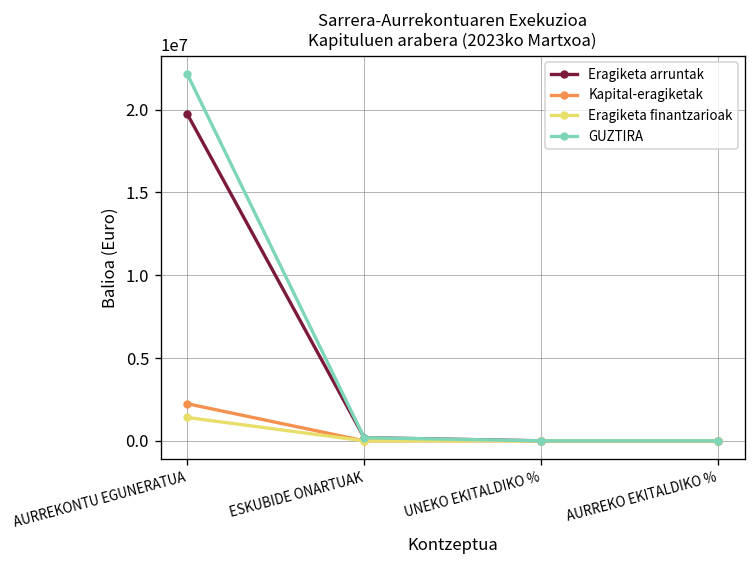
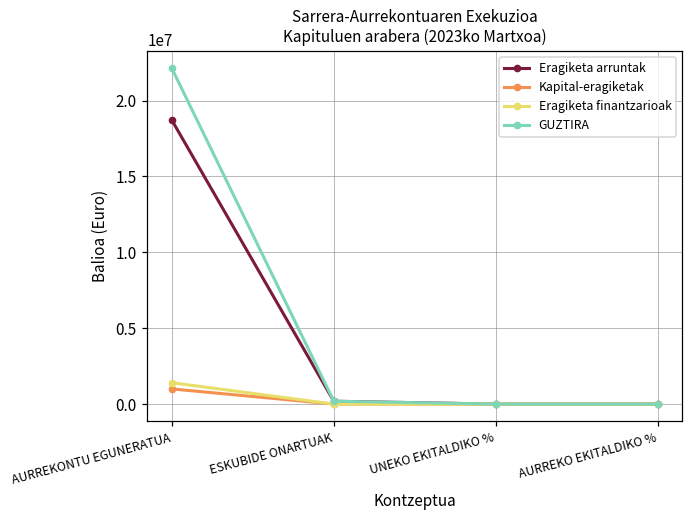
Eragiketa arruntak, AURREKONTU EGUNERATUA: 19700000 -> 18700000
Kapital-eragiketak, AURREKONTU EGUNERATUA: 2200000 -> 1000000
